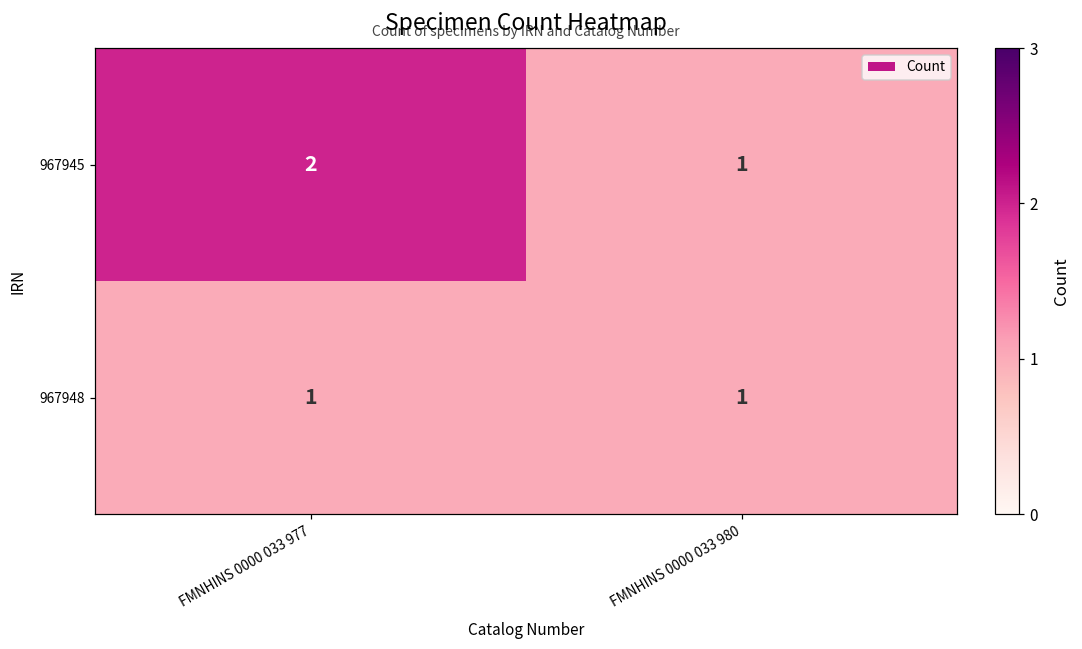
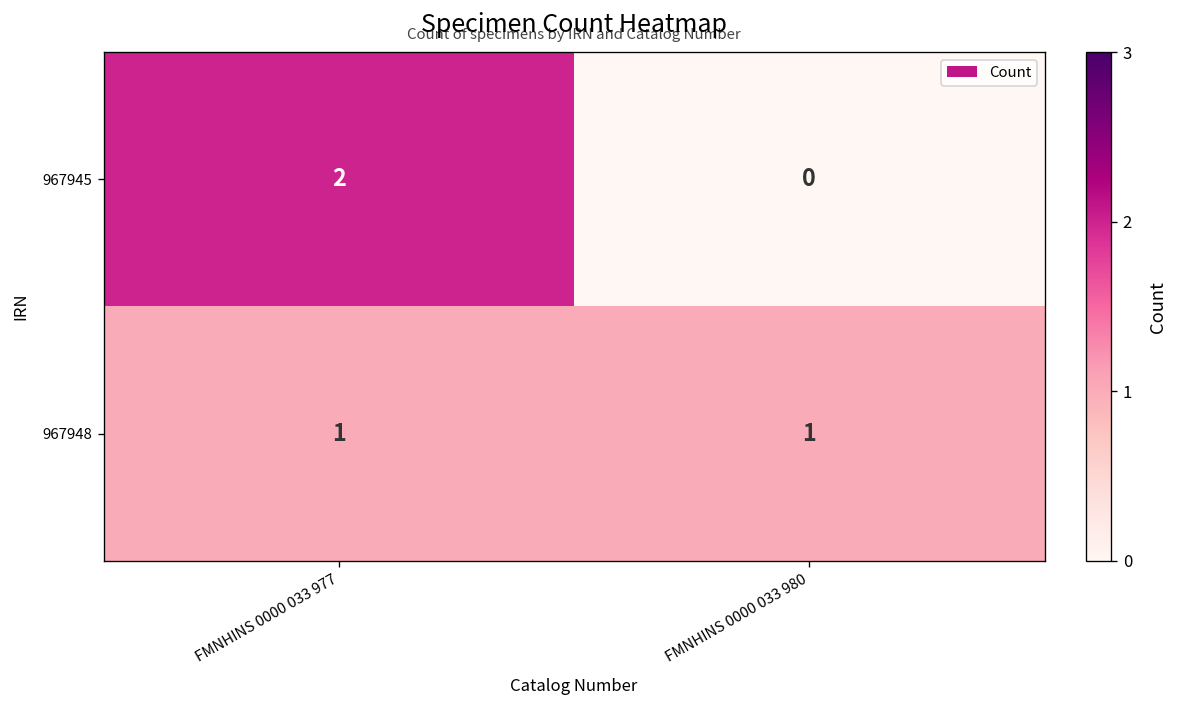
967945, FMNHINS 0000 033 980: 1 -> 0
